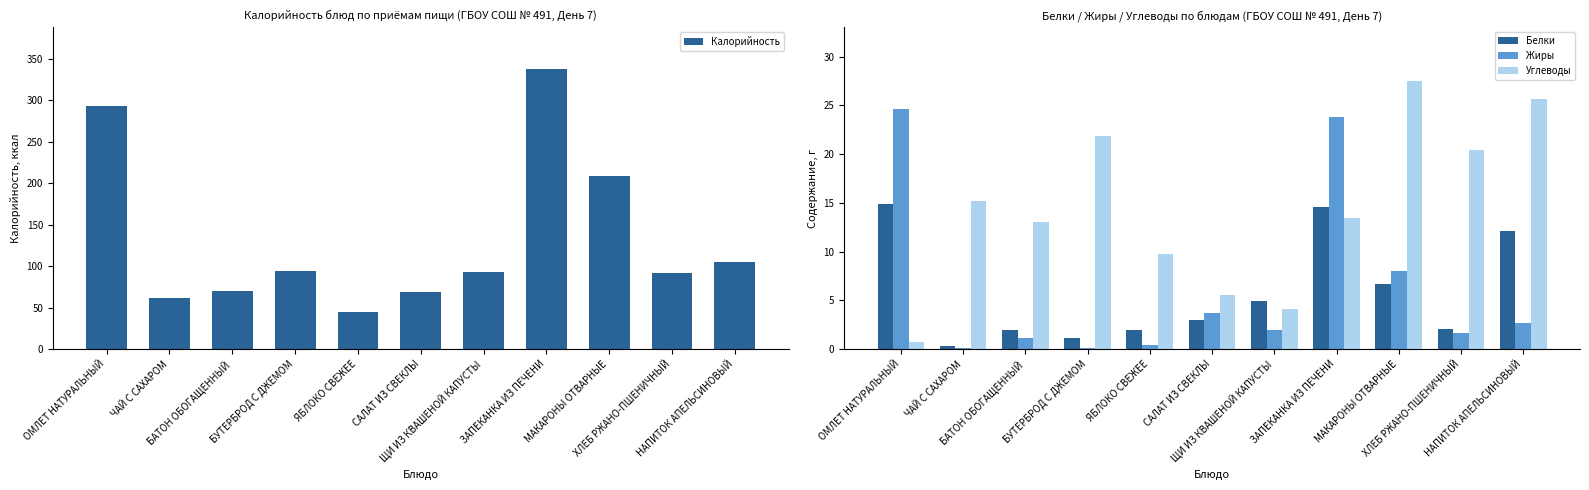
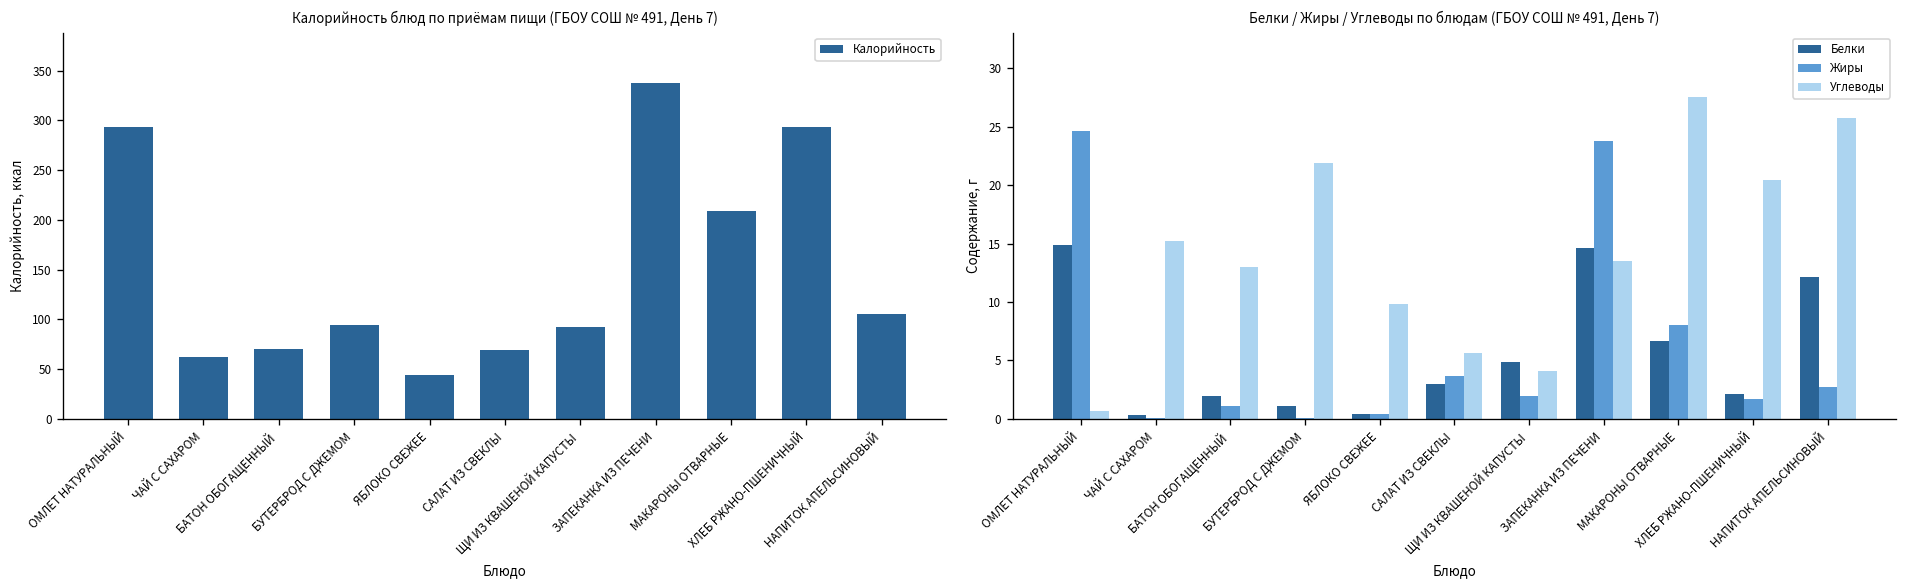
Калорийность блюд по приёмам пищи (ГБОУ СОШ № 491, День 7), ХЛЕБ РЖАНО-ПШЕНИЧНЫЙ: 90 -> 290
Белки / Жиры / Углеводы по блюдам (ГБОУ СОШ № 491, День 7), Белки, ЯБЛОКО СВЕЖЕЕ: 2 -> 0
